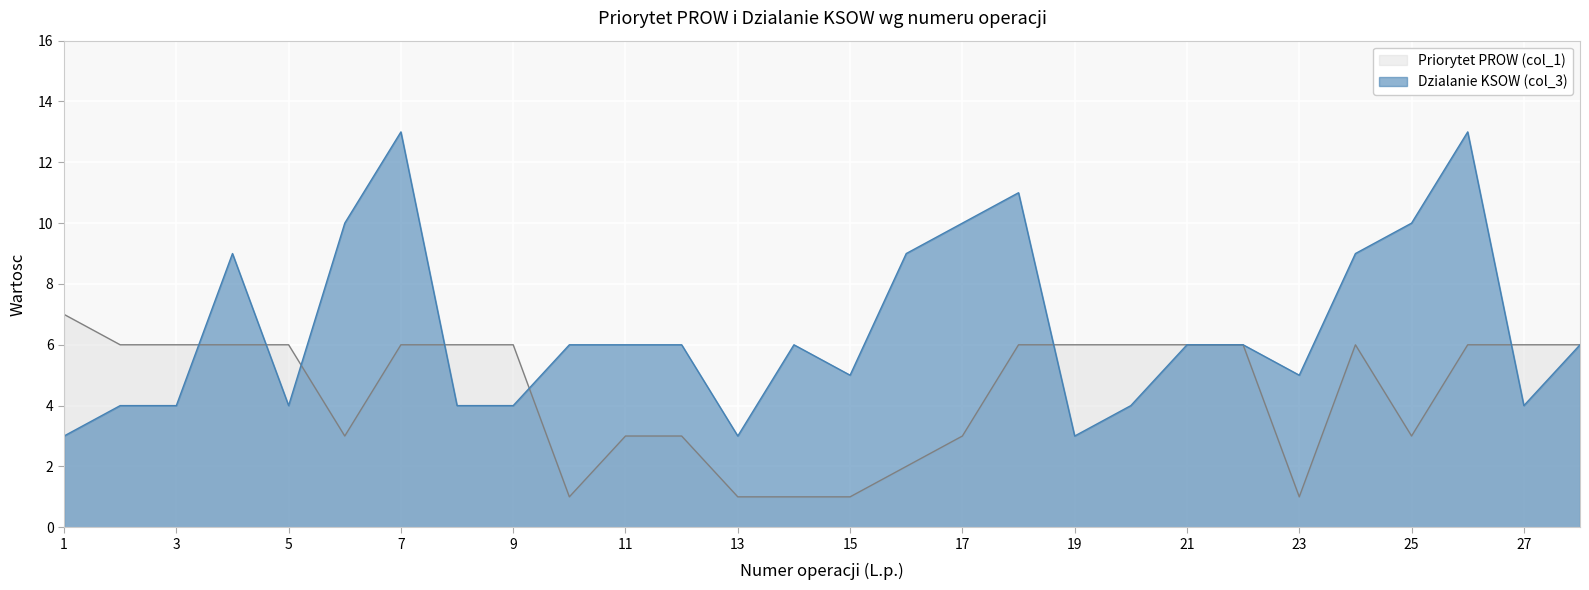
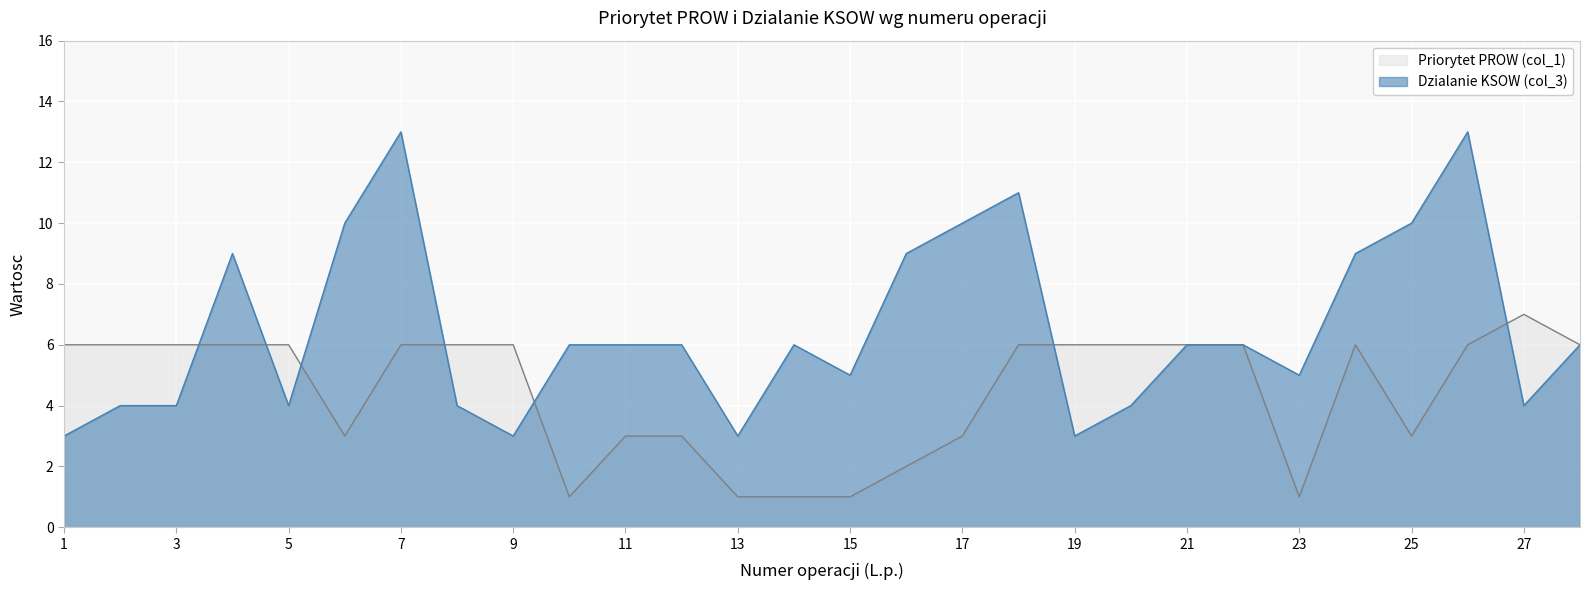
Priorytet PROW (col_1), 1: 7 -> 6
Dzialanie KSOW (col_3), 9: 4 -> 3
Priorytet PROW (col_1), 27: 6 -> 7
